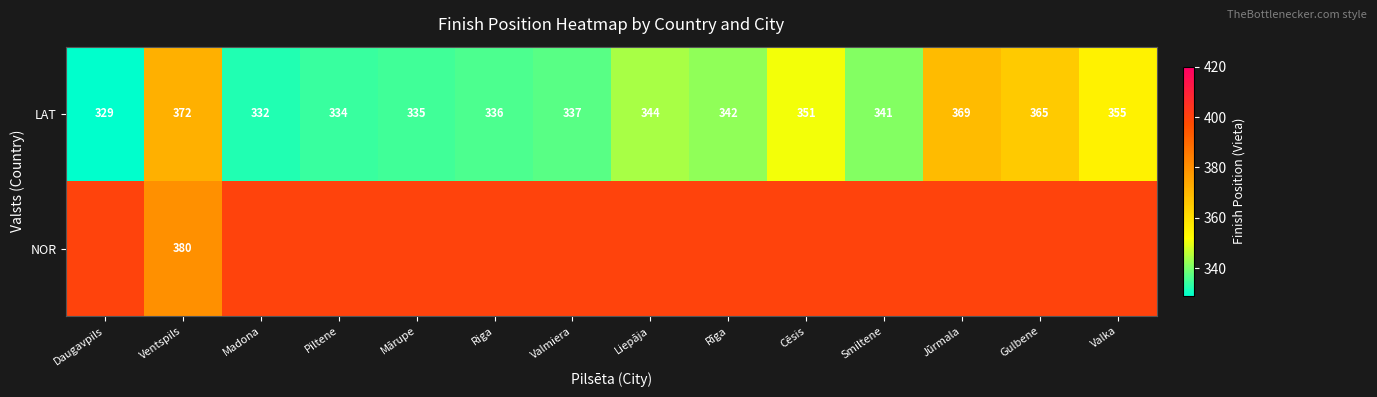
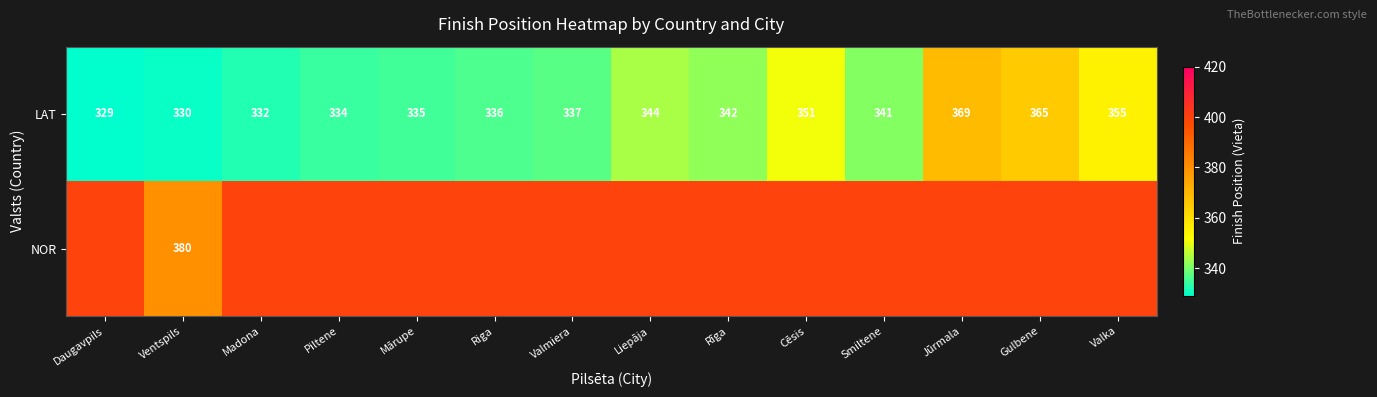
LAT, Ventspils: 372 -> 330
